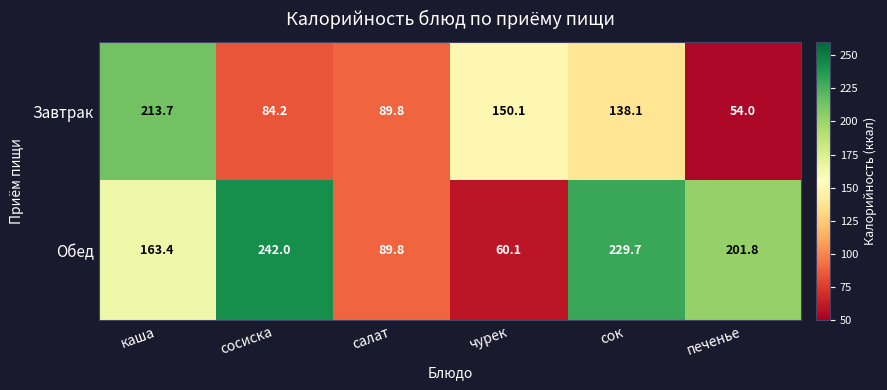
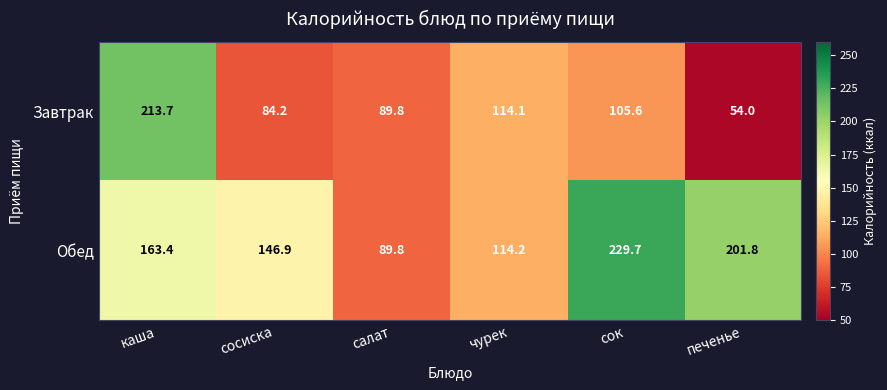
Завтрак, чурек: 150.1 -> 114.1
Завтрак, сок: 138.1 -> 105.6
Обед, сосиска: 242.0 -> 146.9
Обед, чурек: 60.1 -> 114.2
